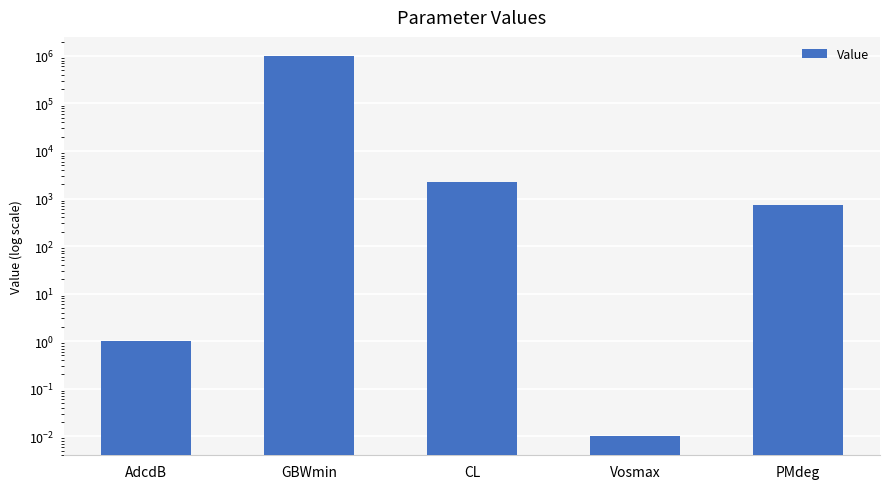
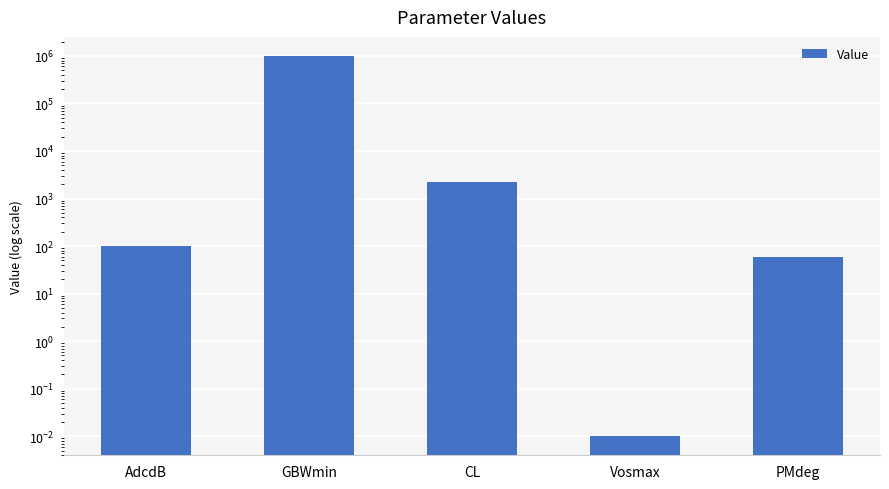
AdcdB: 1 -> 100
PMdeg: 700 -> 60
